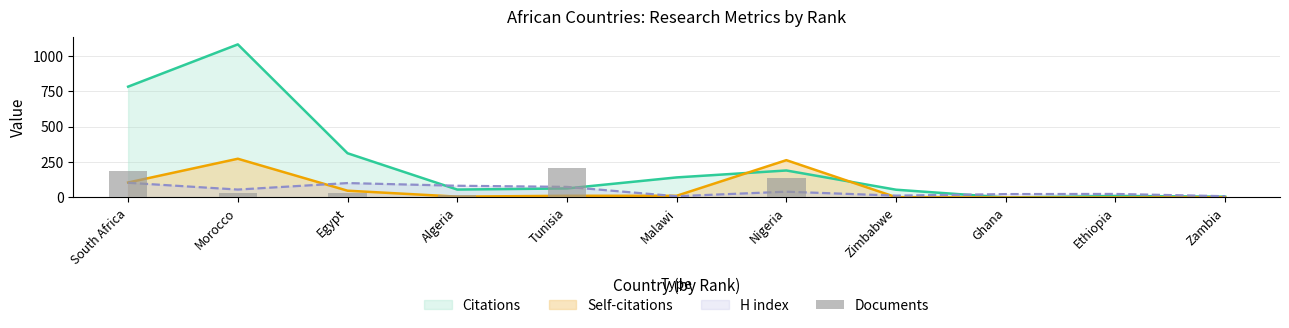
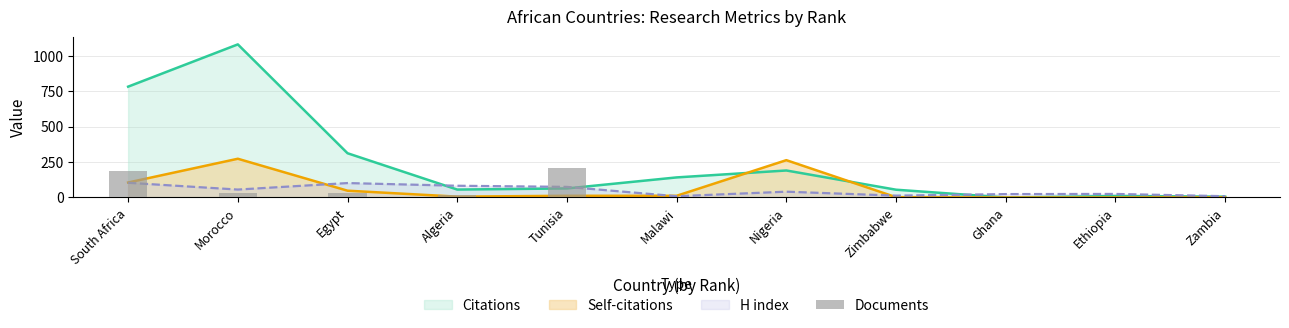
Documents, Nigeria: 140 -> 0
